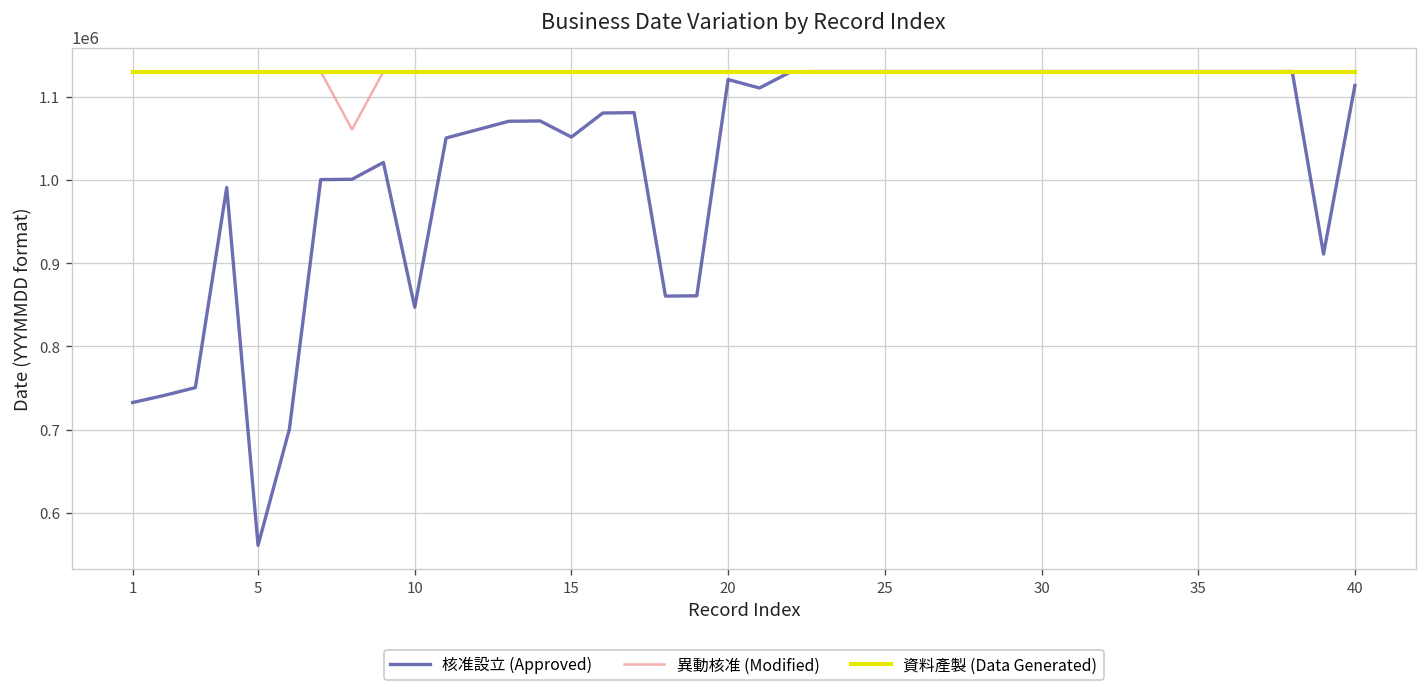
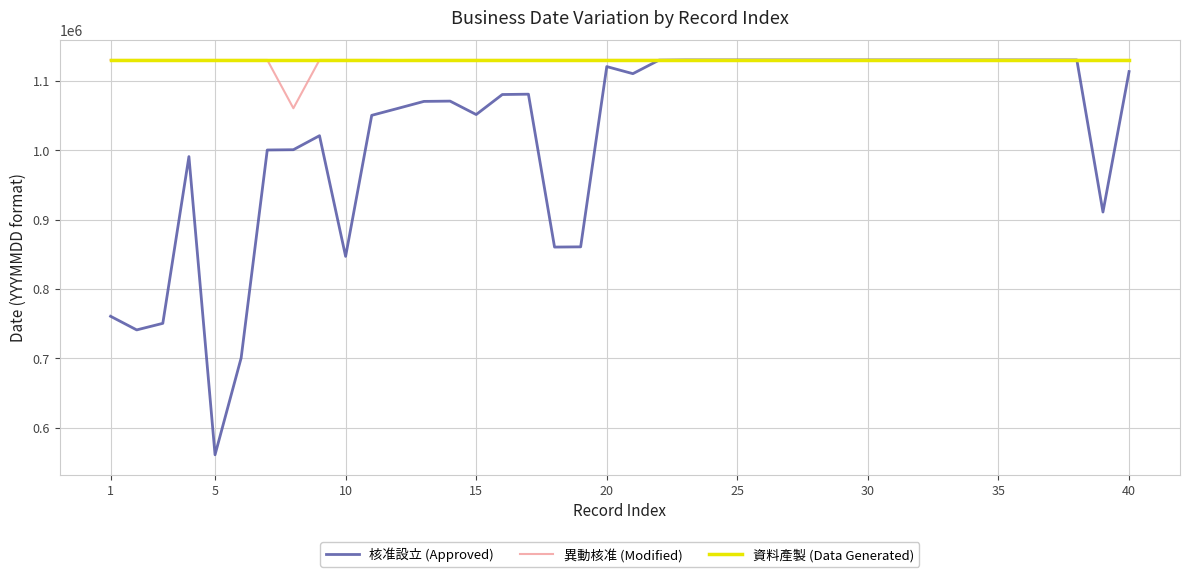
核准設立 (Approved), 1: 730000 -> 760000
